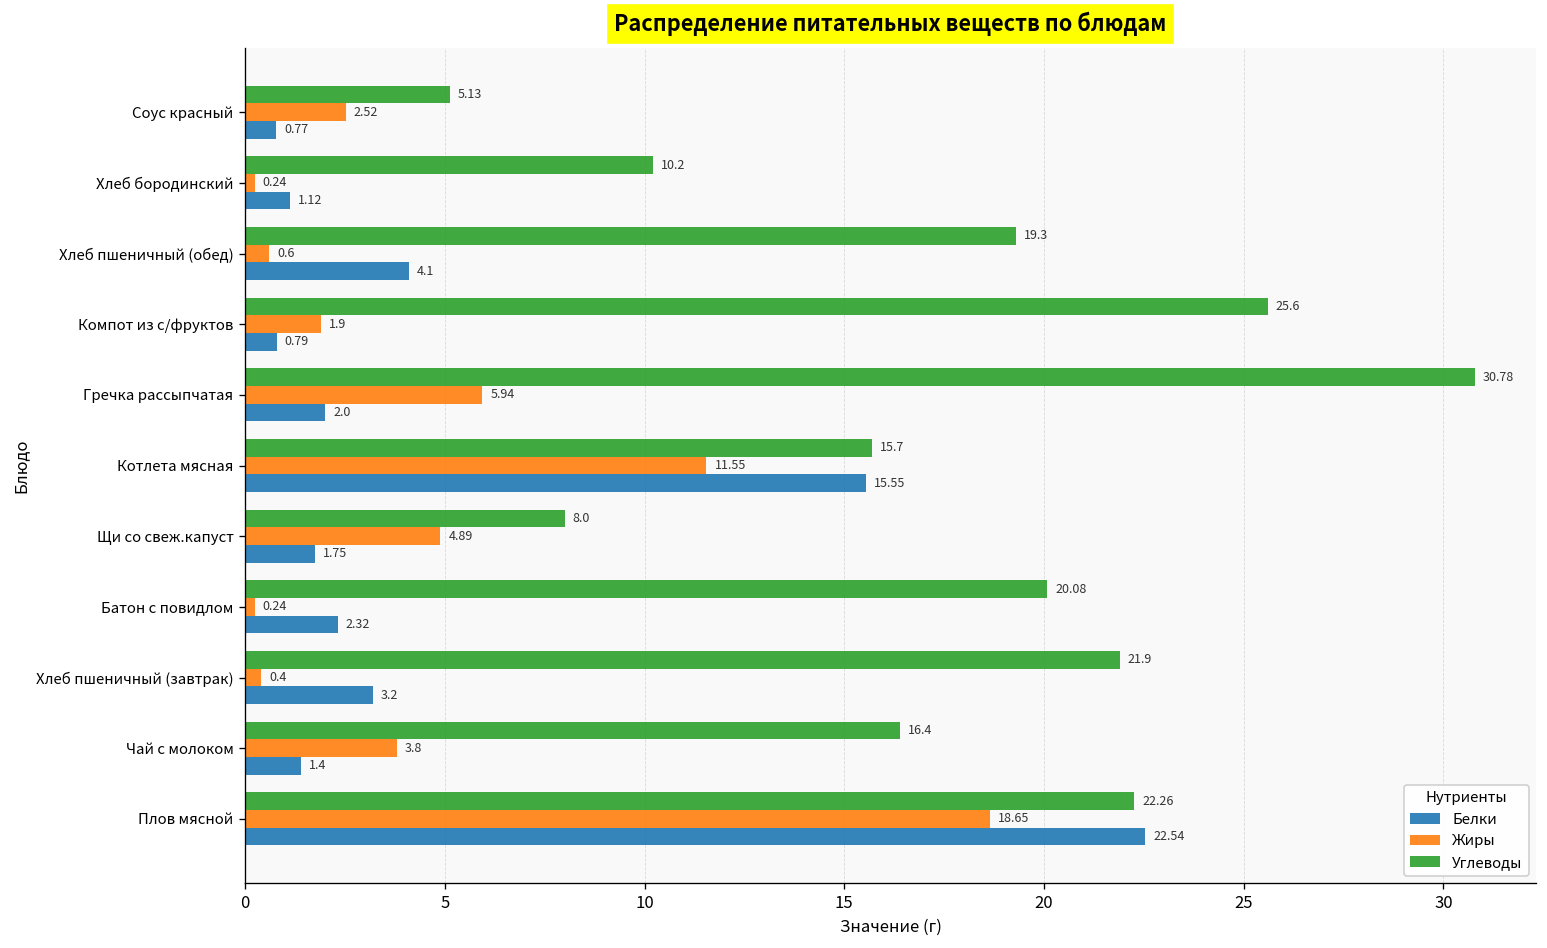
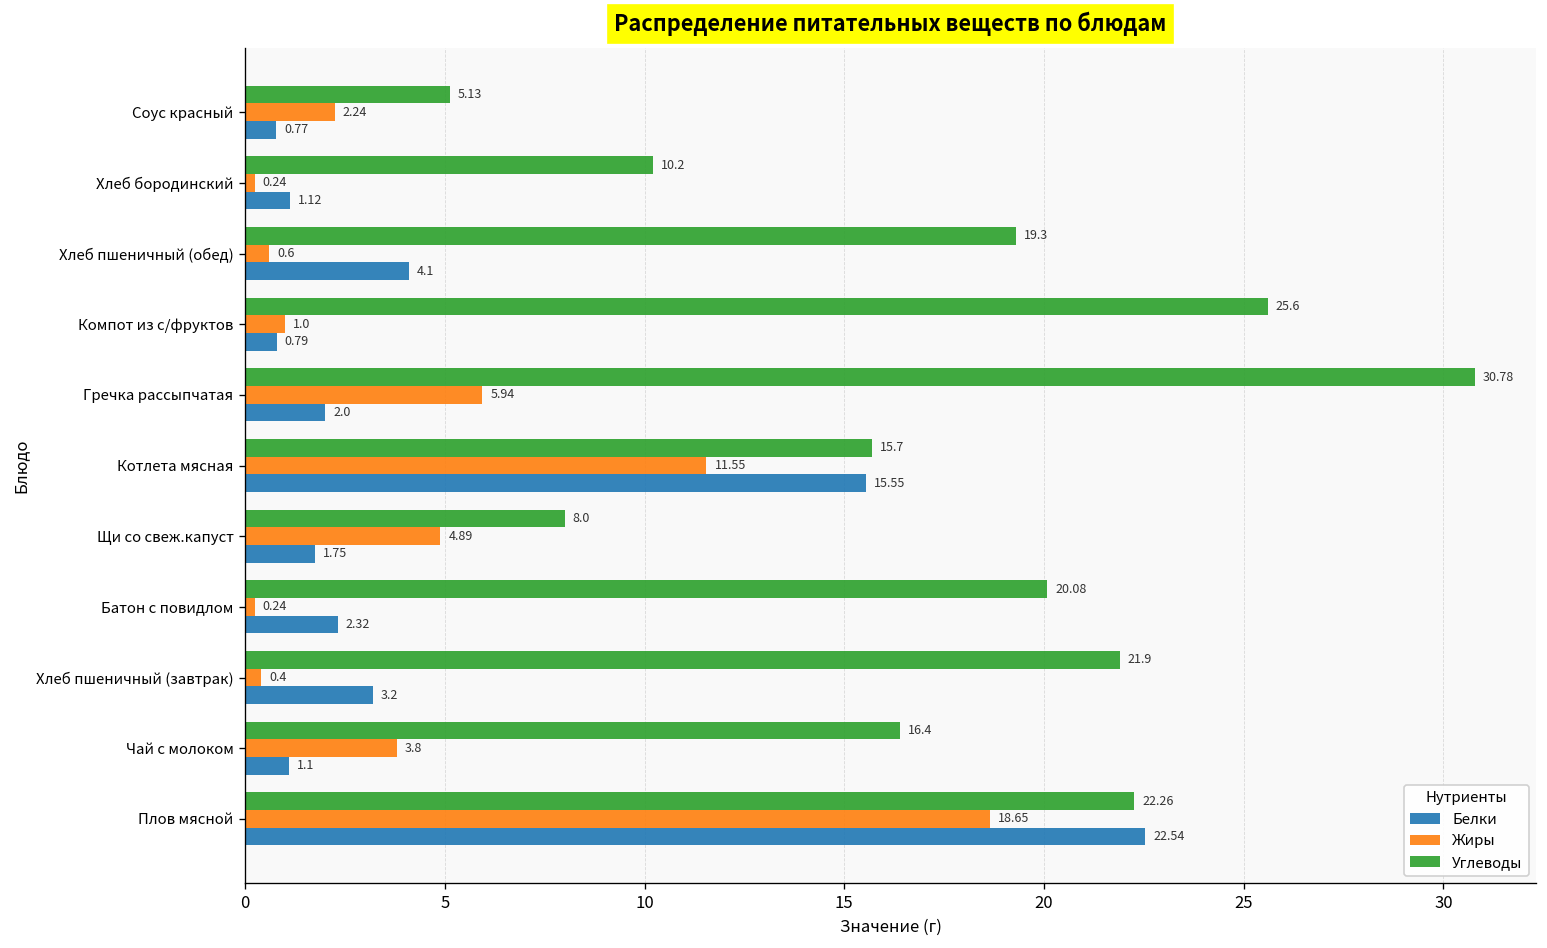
Жиры, Соус красный: 2.52 -> 2.24
Жиры, Компот из с/фруктов: 1.9 -> 1.0
Белки, Чай с молоком: 1.4 -> 1.1
